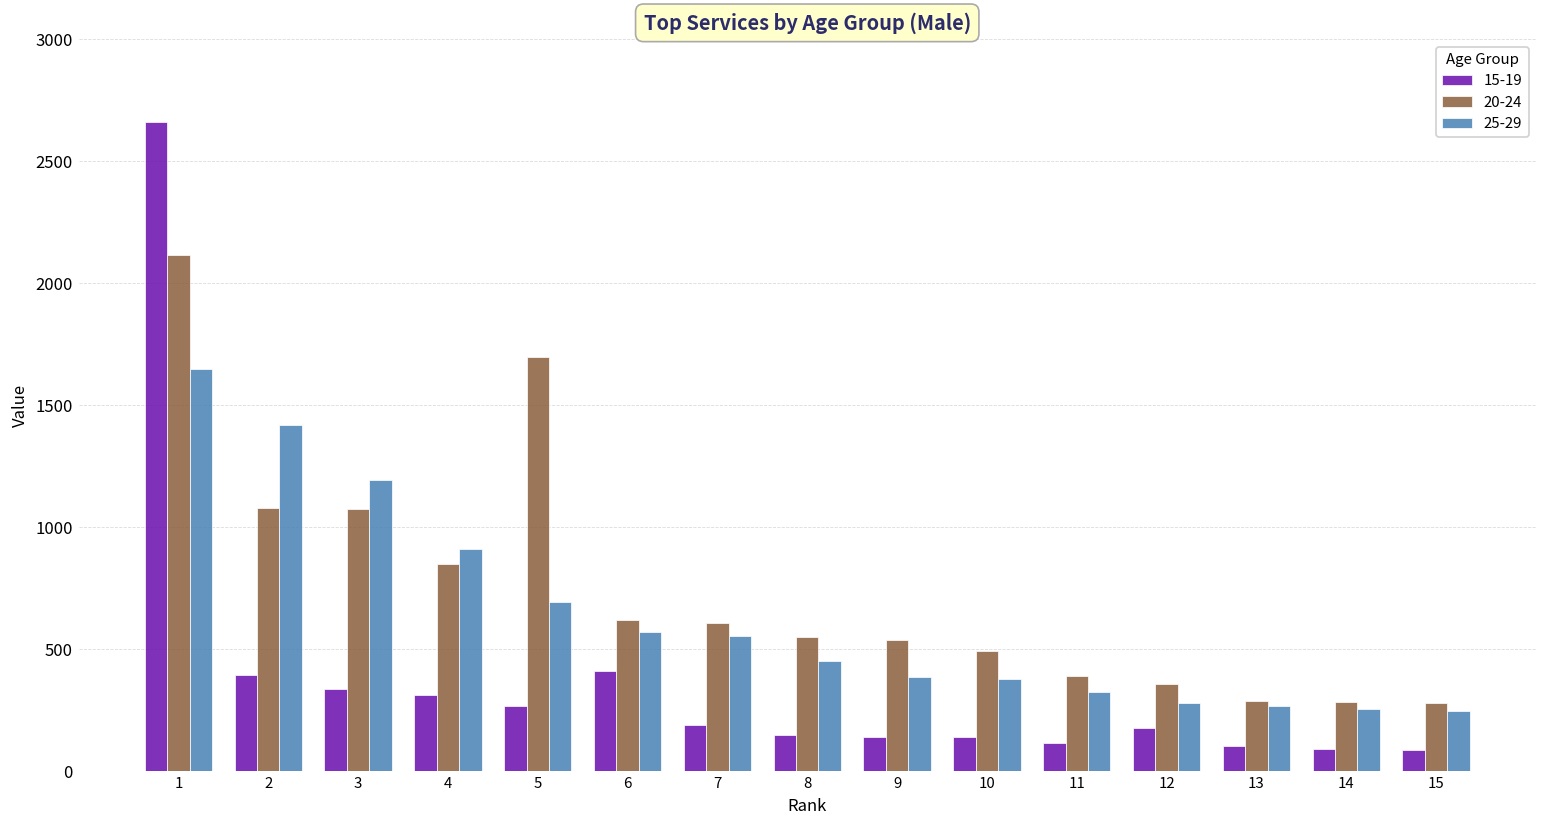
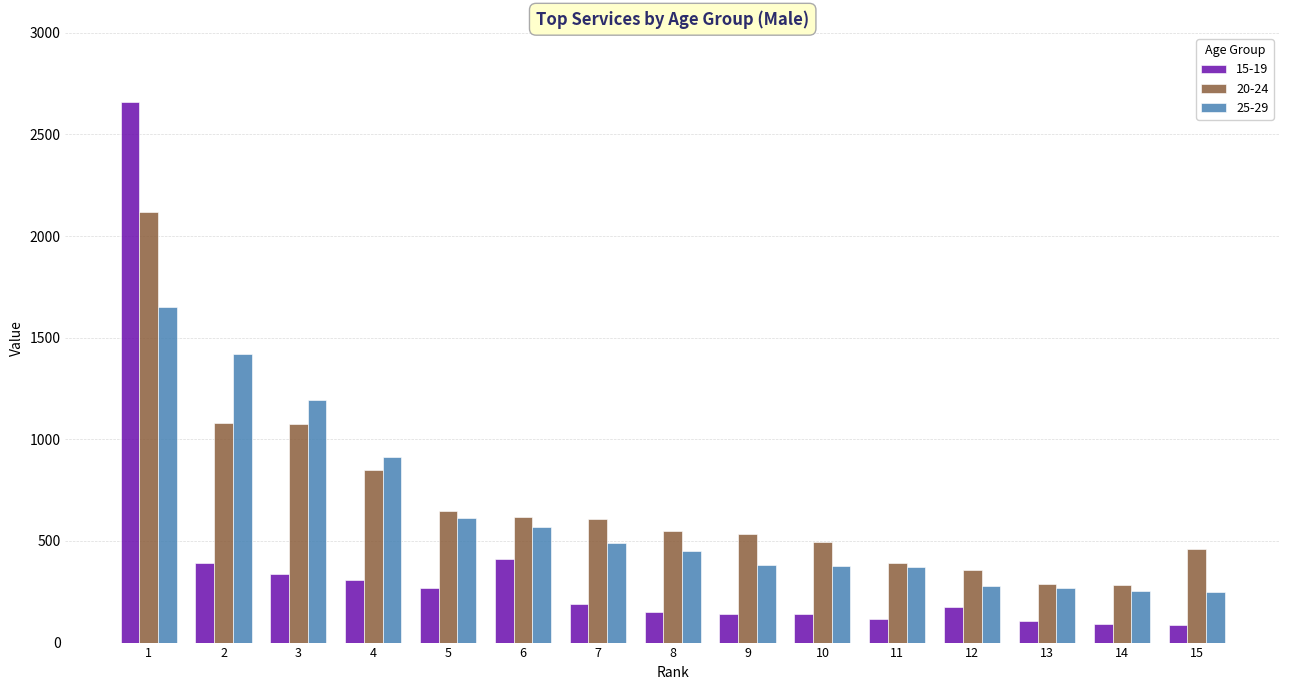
20-24, 5: 1700 -> 650
25-29, 5: 700 -> 610
25-29, 7: 550 -> 490
25-29, 11: 330 -> 370
20-24, 15: 280 -> 460
